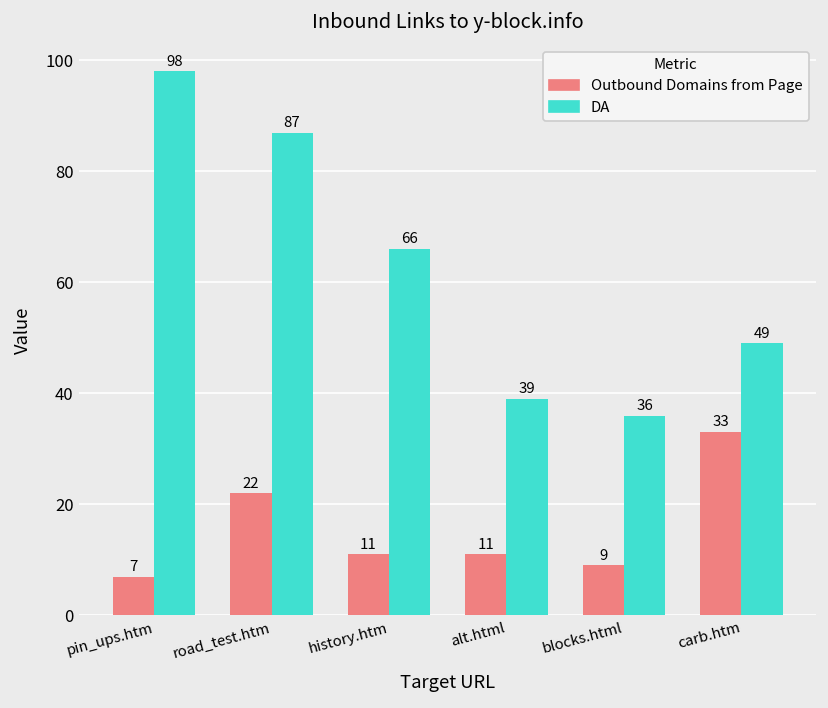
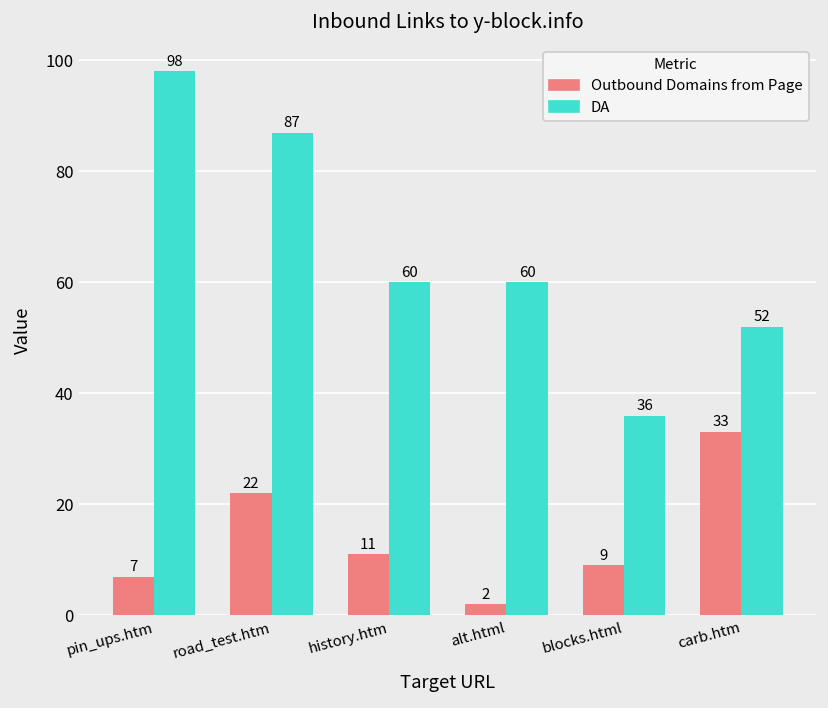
DA, history.htm: 66 -> 60
Outbound Domains from Page, alt.html: 11 -> 2
DA, alt.html: 39 -> 60
DA, carb.htm: 49 -> 52
